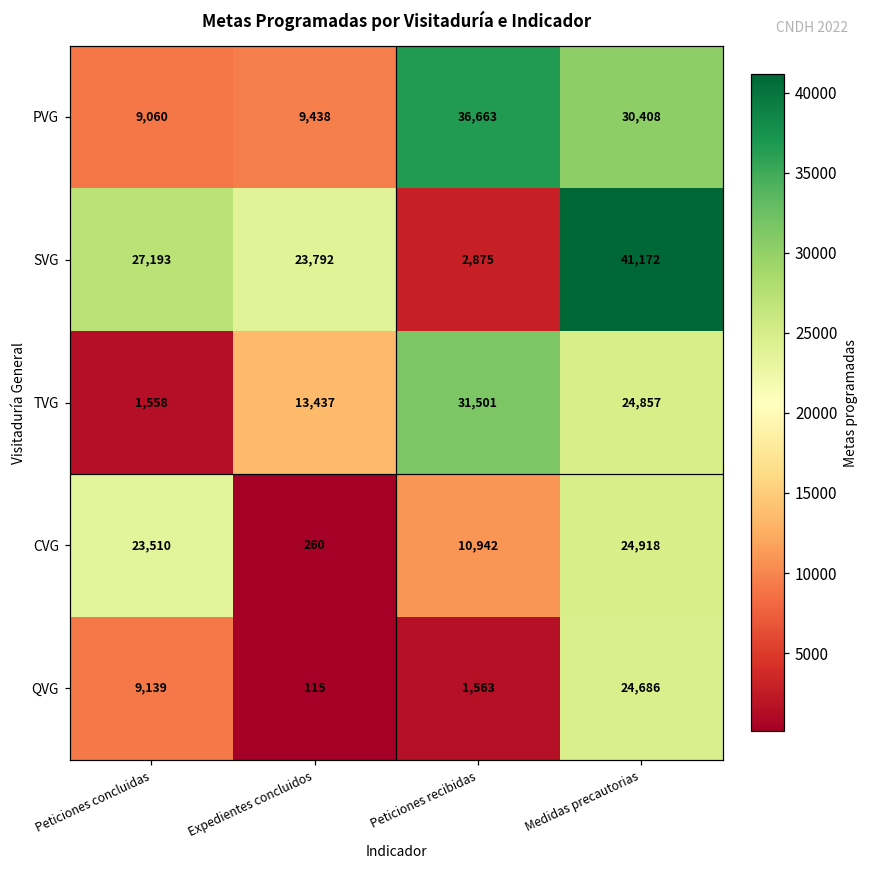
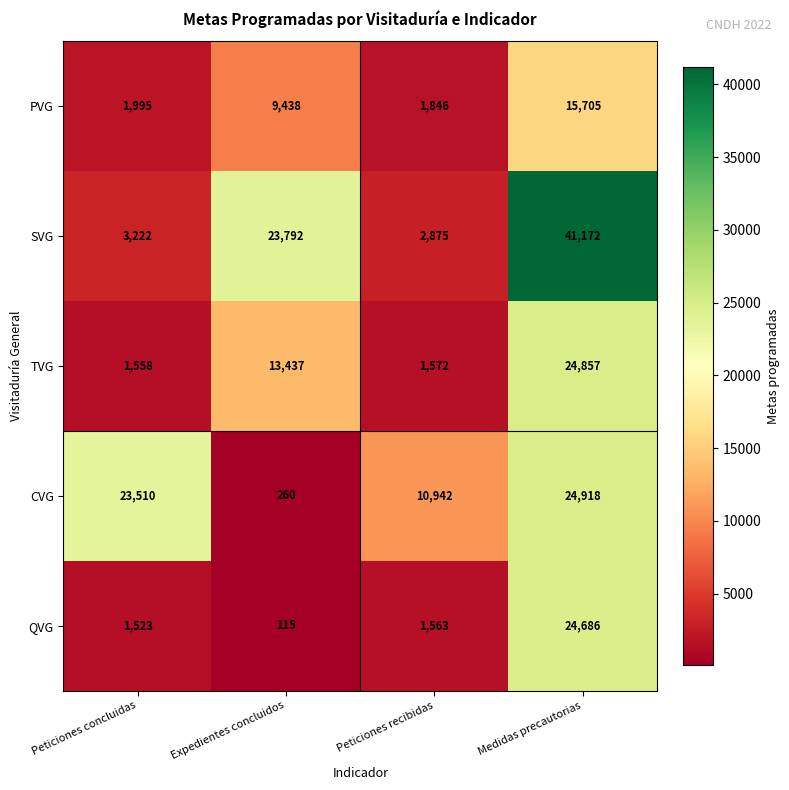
PVG, Peticiones concluidas: 9,060 -> 1,995
PVG, Peticiones recibidas: 36,663 -> 1,846
PVG, Medidas precautorias: 30,408 -> 15,705
SVG, Peticiones concluidas: 27,193 -> 3,222
TVG, Peticiones recibidas: 31,501 -> 1,572
QVG, Peticiones concluidas: 9,139 -> 1,523
